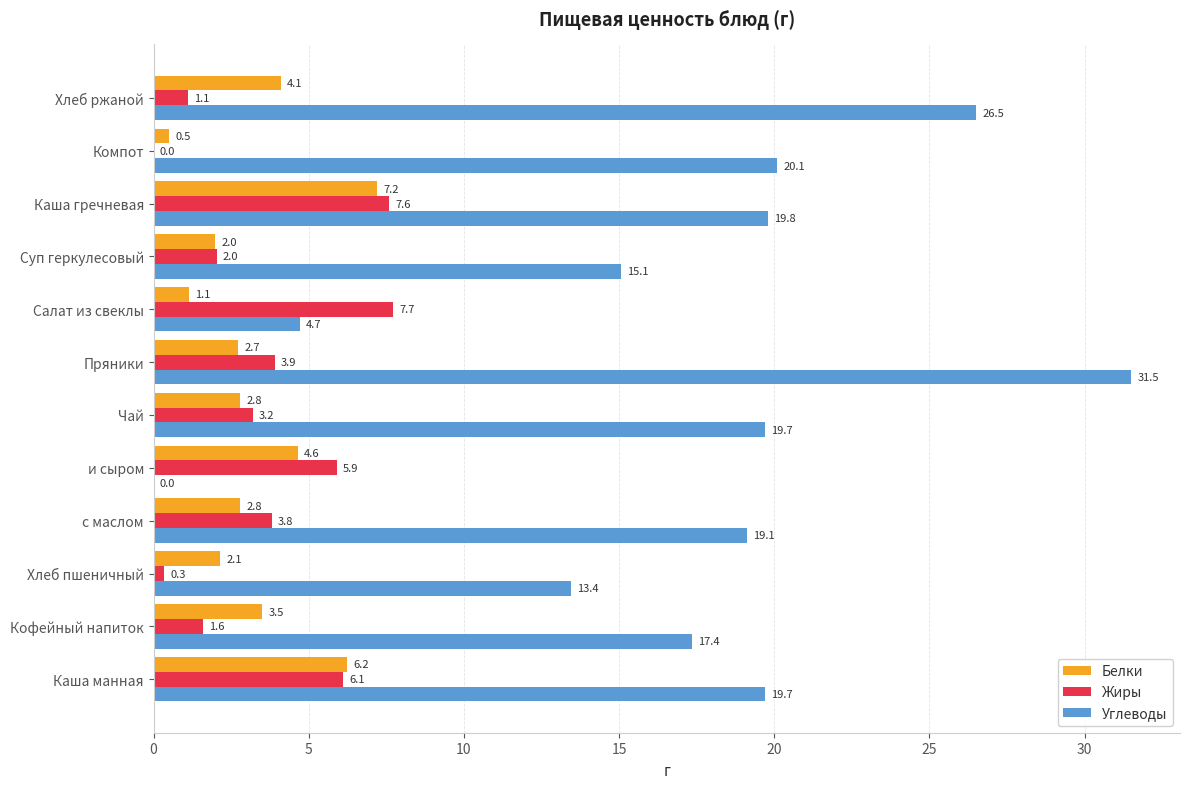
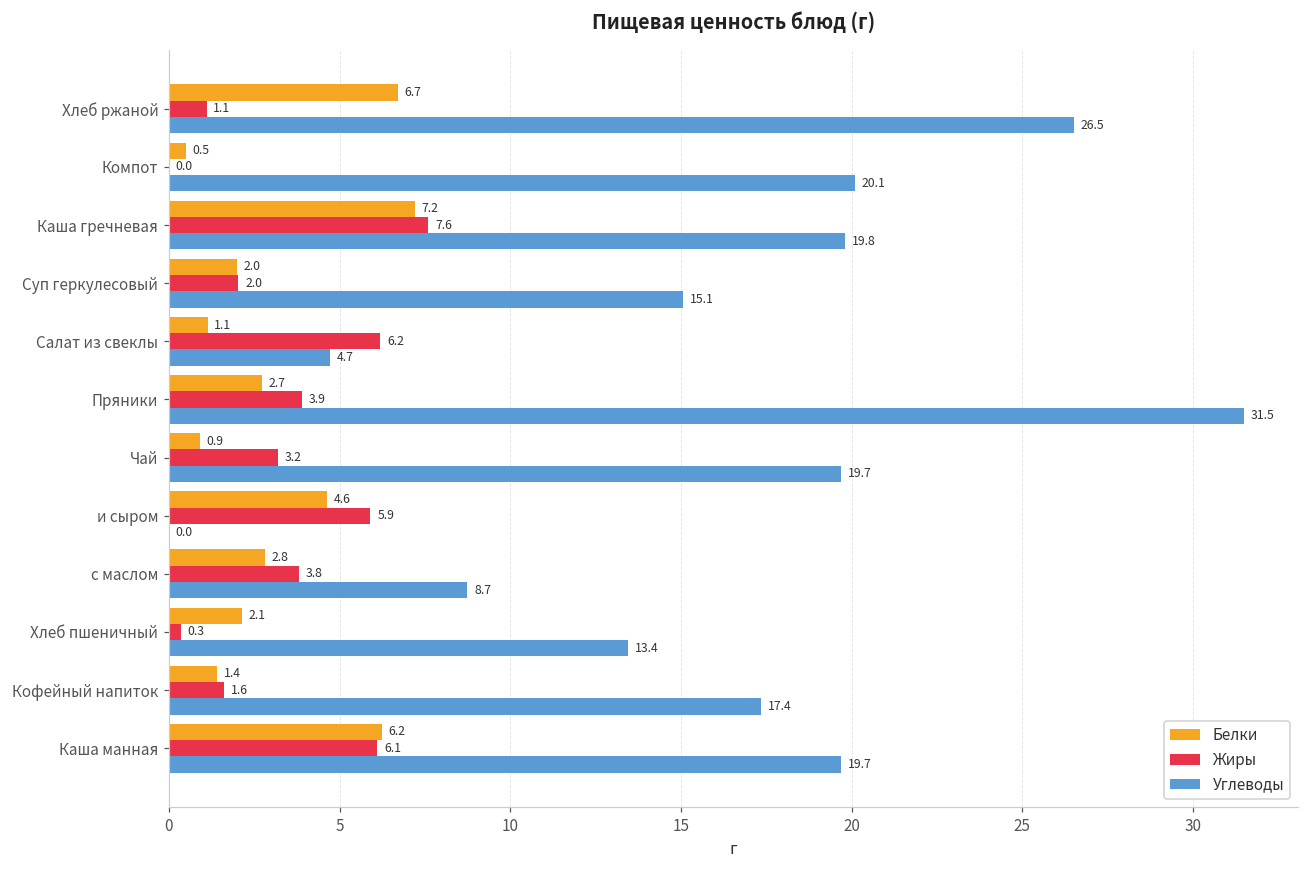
Белки, Хлеб ржаной: 4.1 -> 6.7
Жиры, Салат из свеклы: 7.7 -> 6.2
Белки, Чай: 2.8 -> 0.9
Углеводы, с маслом: 19.1 -> 8.7
Белки, Кофейный напиток: 3.5 -> 1.4
